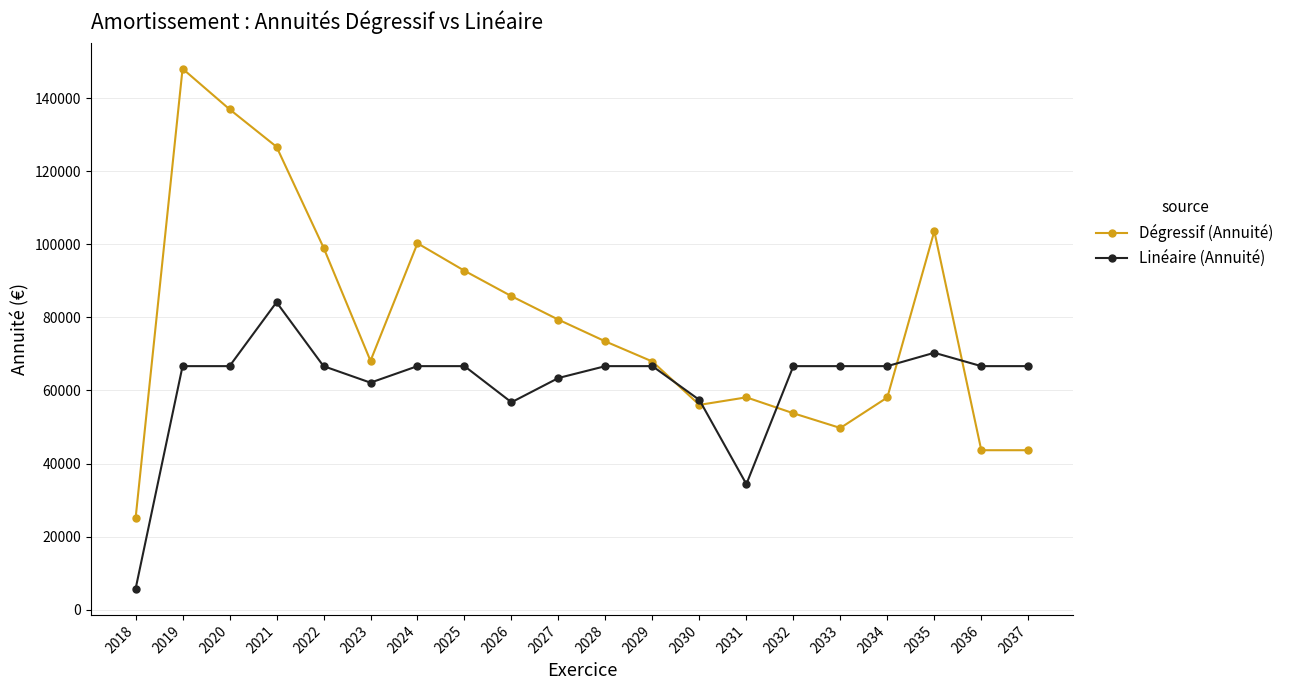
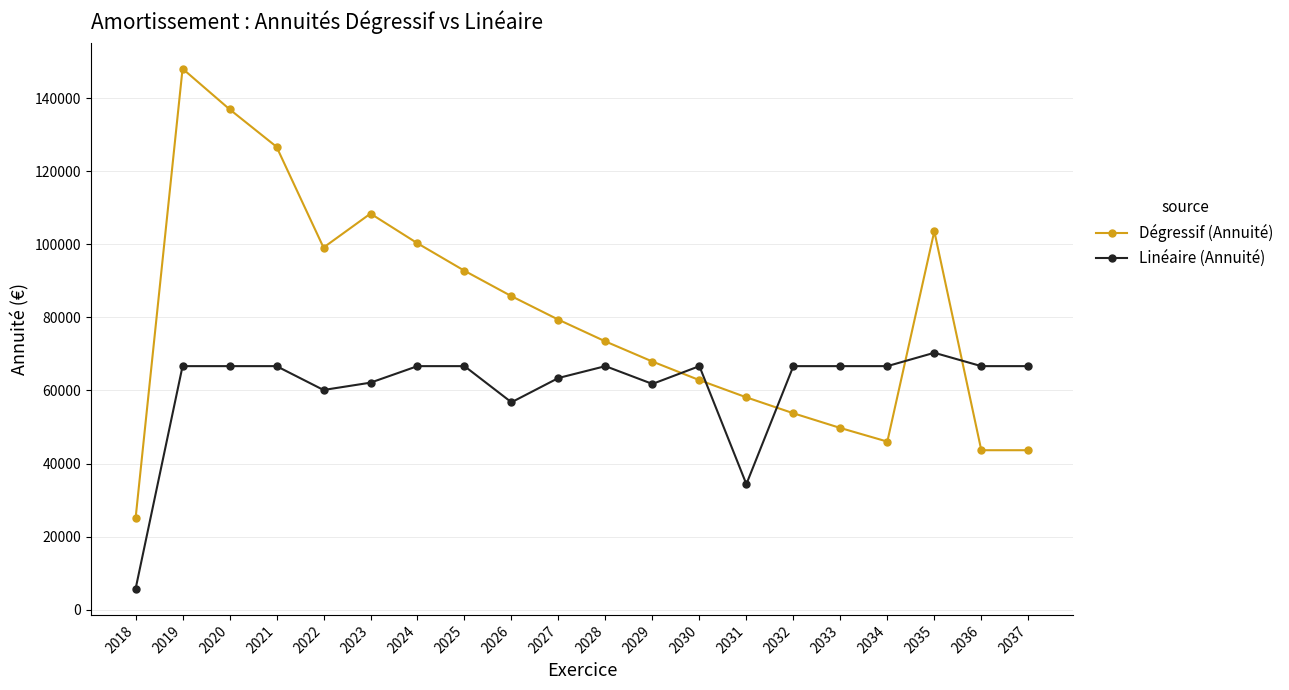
Linéaire (Annuité), 2021: 84000 -> 67000
Linéaire (Annuité), 2022: 67000 -> 60000
Dégressif (Annuité), 2023: 68000 -> 108000
Linéaire (Annuité), 2029: 67000 -> 62000
Dégressif (Annuité), 2030: 56000 -> 63000
Linéaire (Annuité), 2030: 57000 -> 67000
Dégressif (Annuité), 2034: 58000 -> 46000
